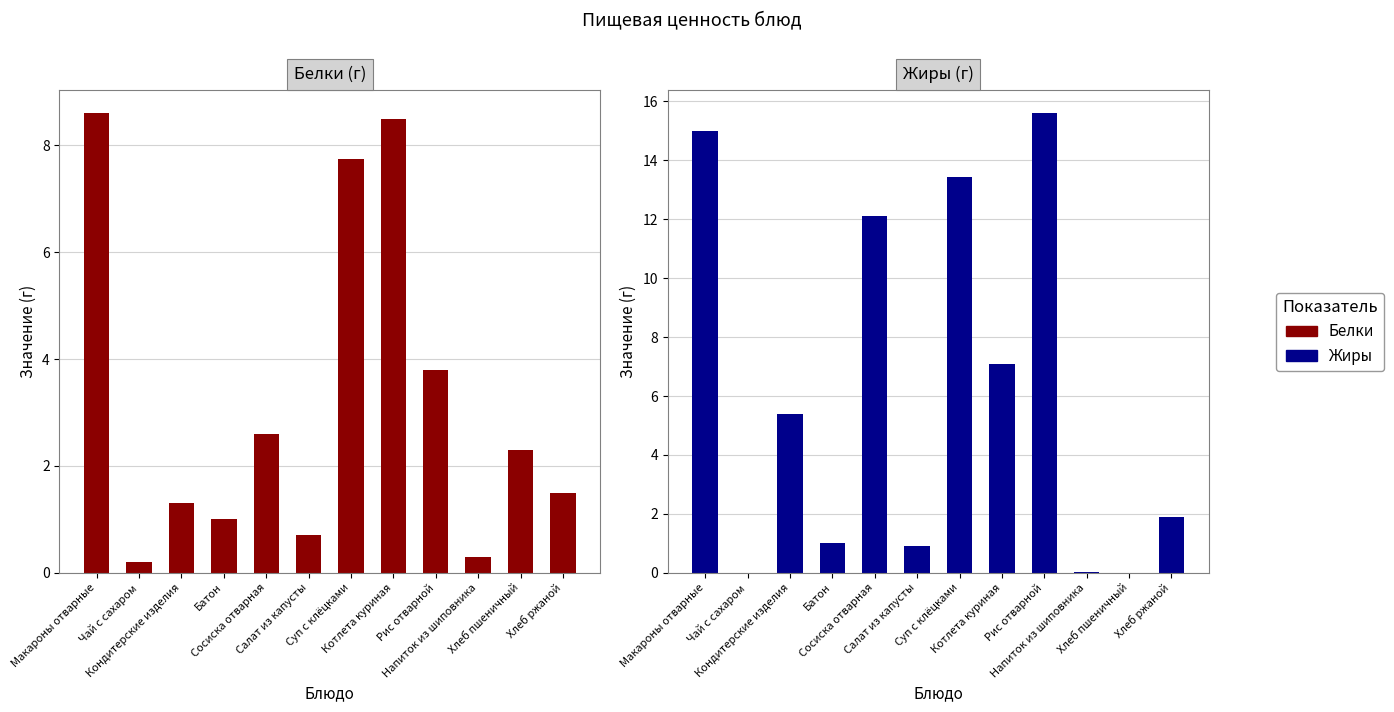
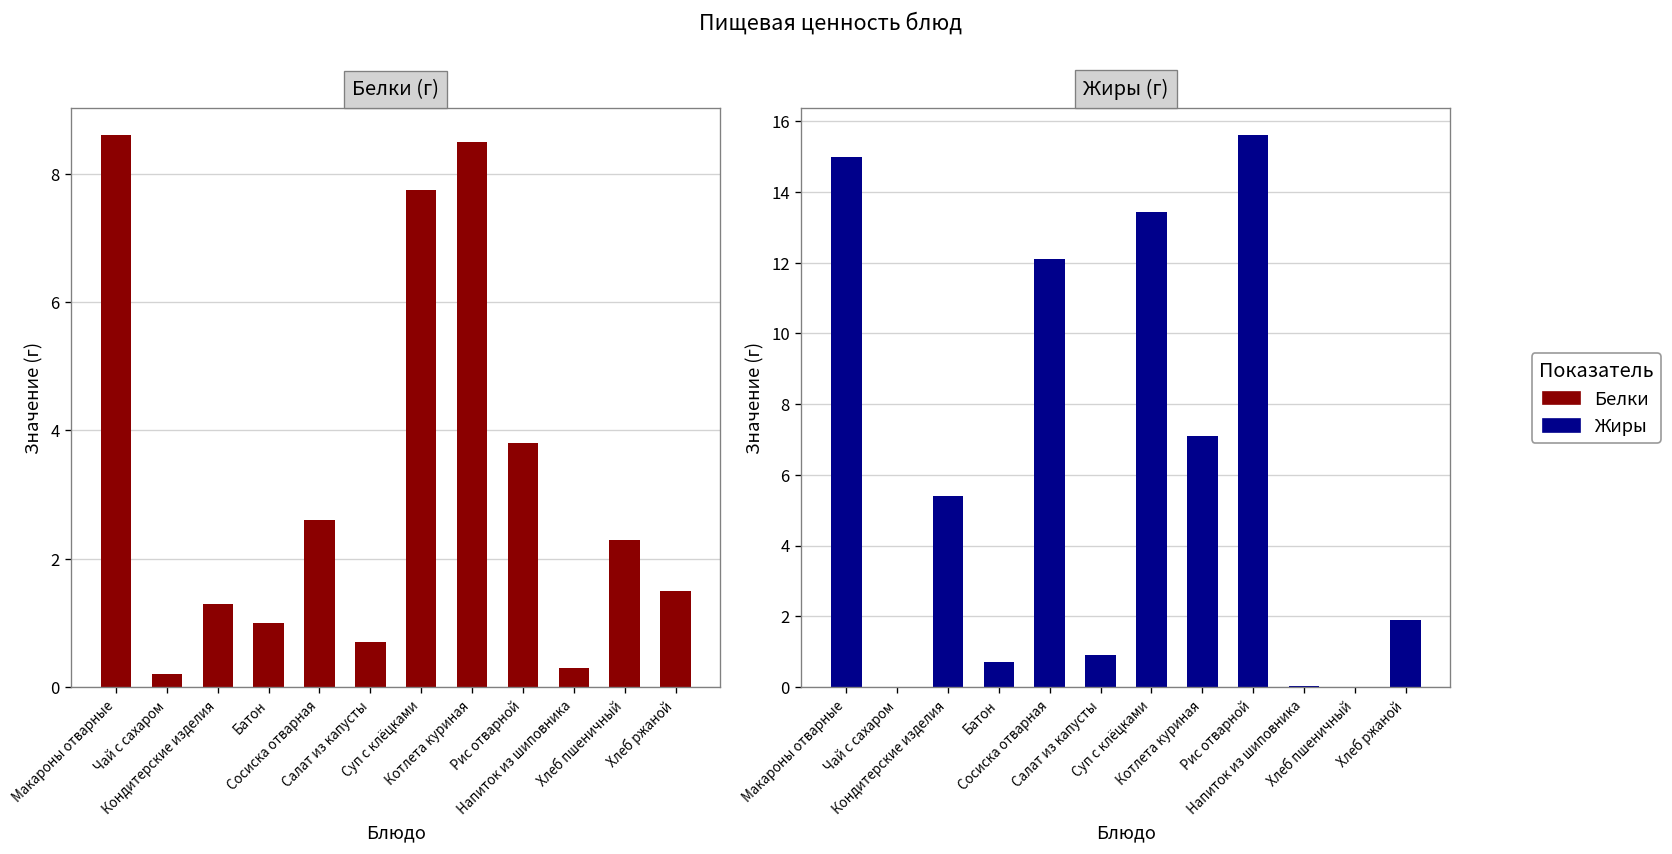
Жиры (г), Батон: 1.0 -> 0.7
